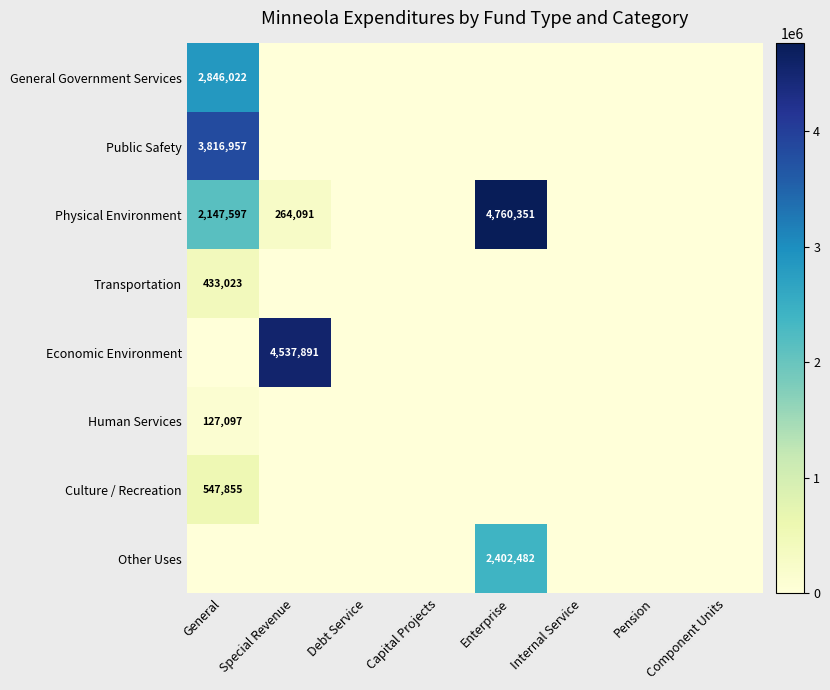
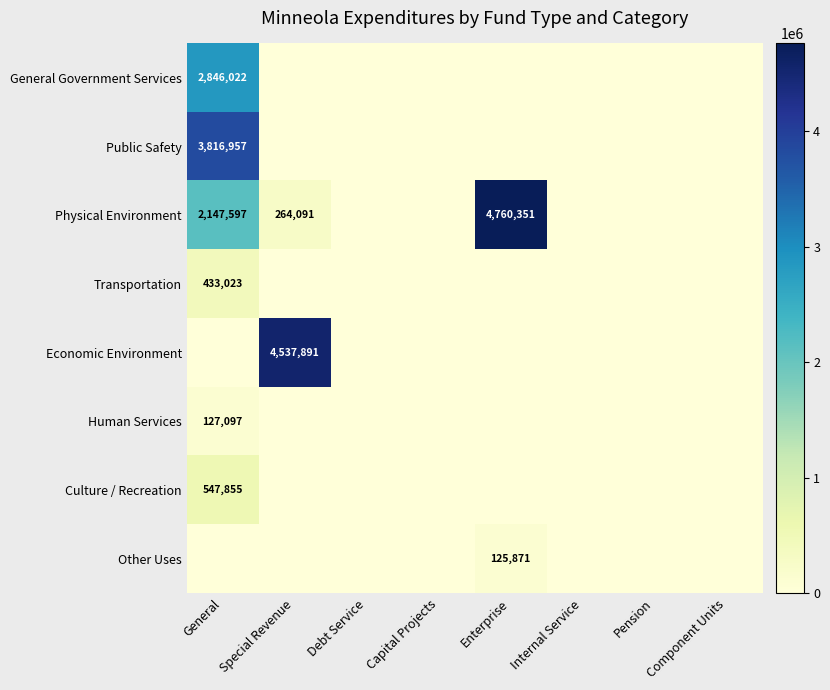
Other Uses, Enterprise: 2,402,482 -> 125,871
